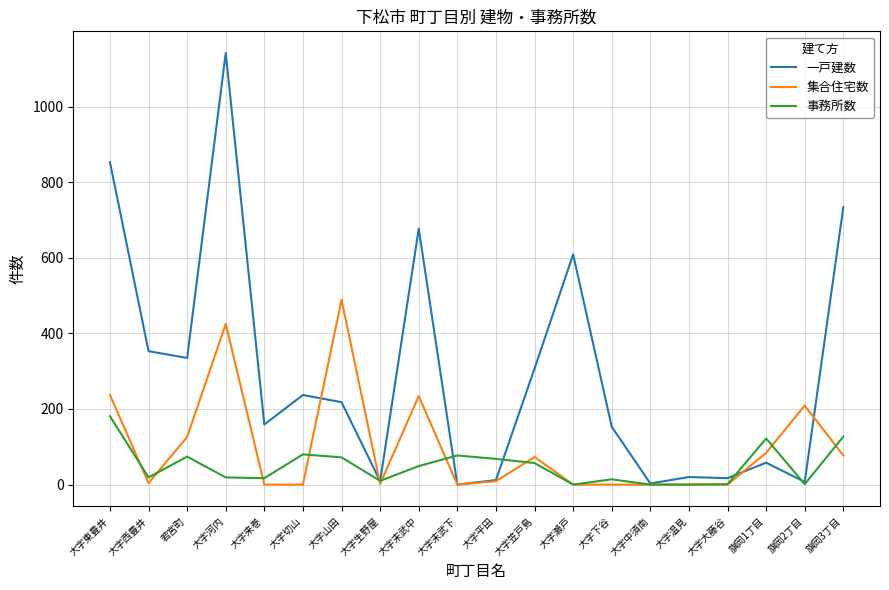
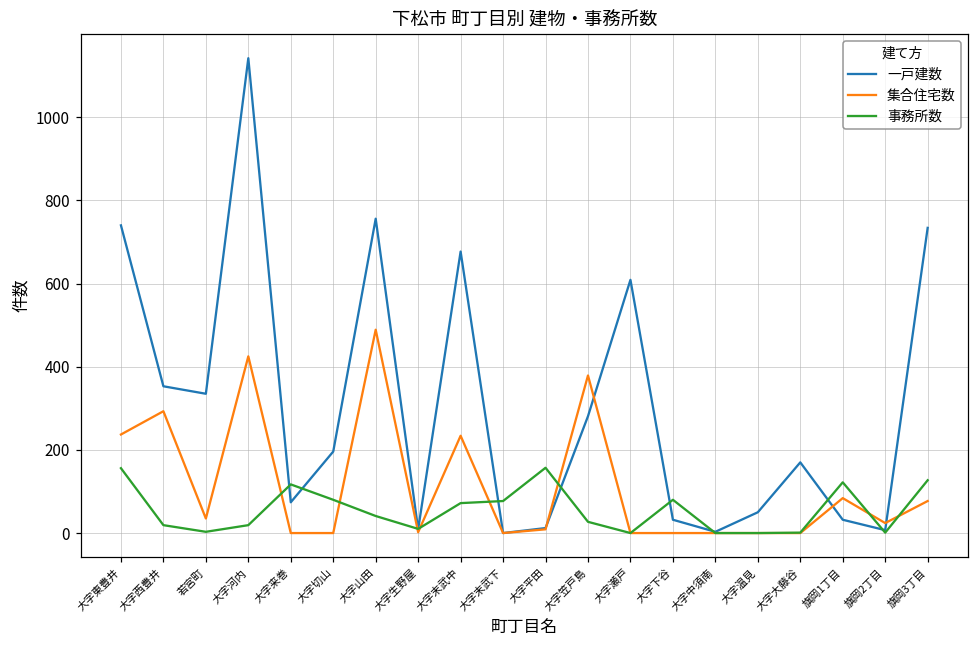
一戸建数, 大字東豊井: 850 -> 740
事務所数, 大字東豊井: 180 -> 160
集合住宅数, 大字西豊井: 0 -> 290
集合住宅数, 若宮町: 130 -> 40
事務所数, 若宮町: 70 -> 0
一戸建数, 大字来巻: 160 -> 70
事務所数, 大字来巻: 20 -> 120
一戸建数, 大字切山: 240 -> 200
一戸建数, 大字山田: 220 -> 760
事務所数, 大字山田: 70 -> 40
事務所数, 大字末武中: 50 -> 70
事務所数, 大字平田: 70 -> 160
一戸建数, 大字笠戸島: 310 -> 280
集合住宅数, 大字笠戸島: 70 -> 380
事務所数, 大字笠戸島: 60 -> 30
一戸建数, 大字下谷: 150 -> 30
事務所数, 大字下谷: 10 -> 80
一戸建数, 大字温見: 20 -> 50
一戸建数, 大字大藤谷: 20 -> 170
一戸建数, 旗岡1丁目: 60 -> 30
集合住宅数, 旗岡2丁目: 210 -> 20
